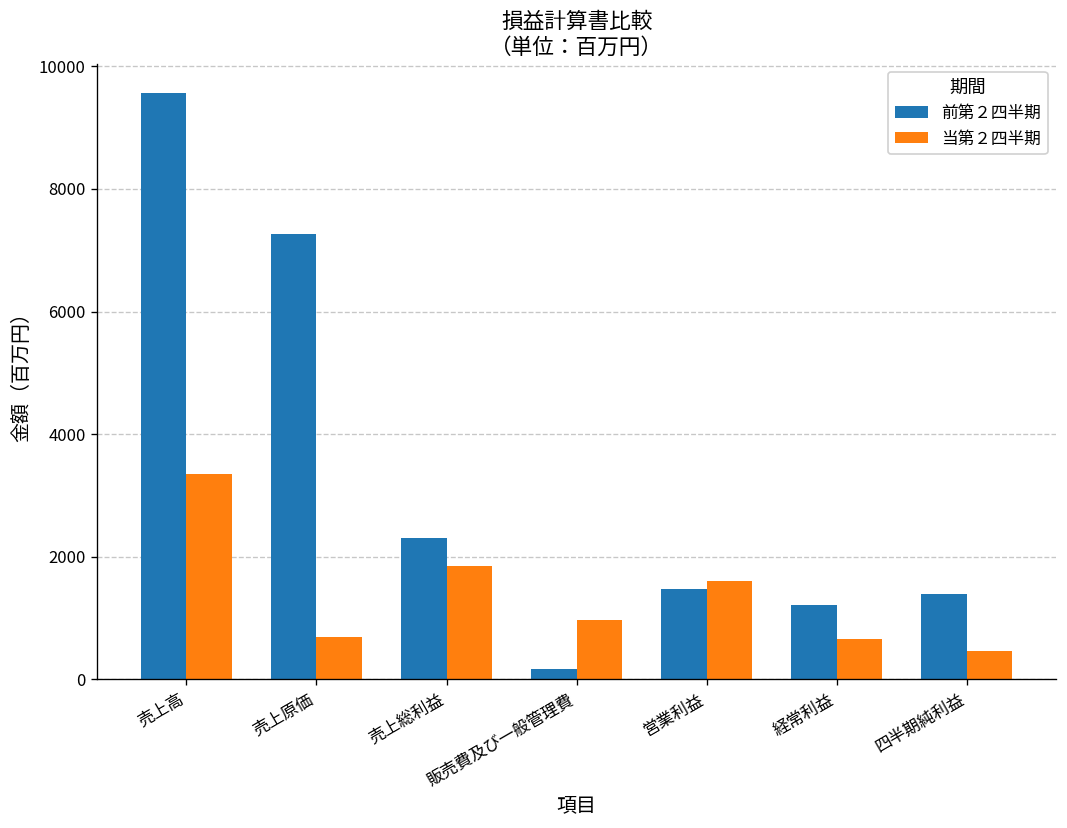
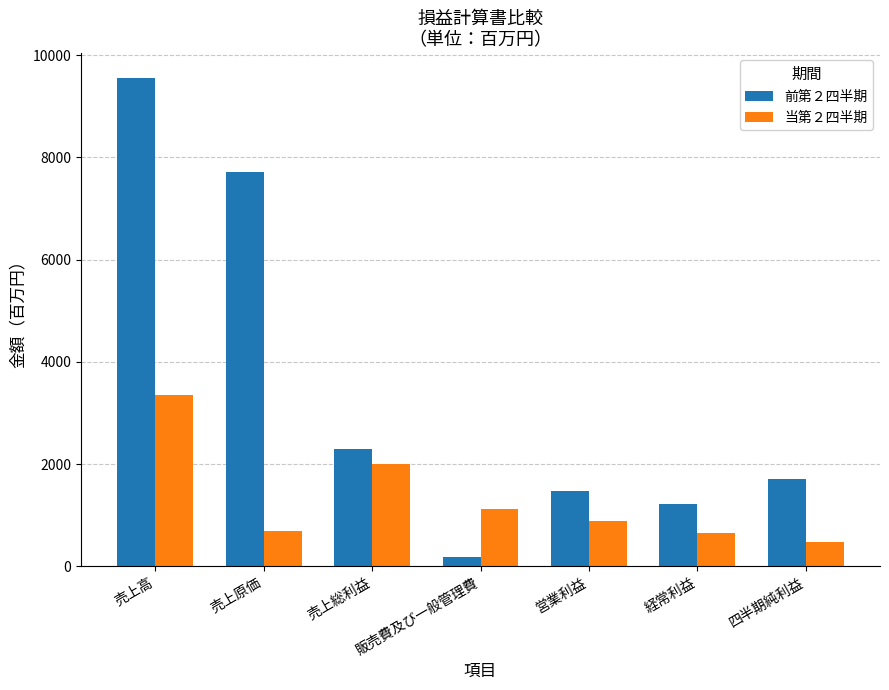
前第２四半期, 売上原価: 7300 -> 7700
当第２四半期, 売上総利益: 1900 -> 2000
当第２四半期, 販売費及び一般管理費: 1000 -> 1100
当第２四半期, 営業利益: 1600 -> 900
前第２四半期, 四半期純利益: 1400 -> 1700
